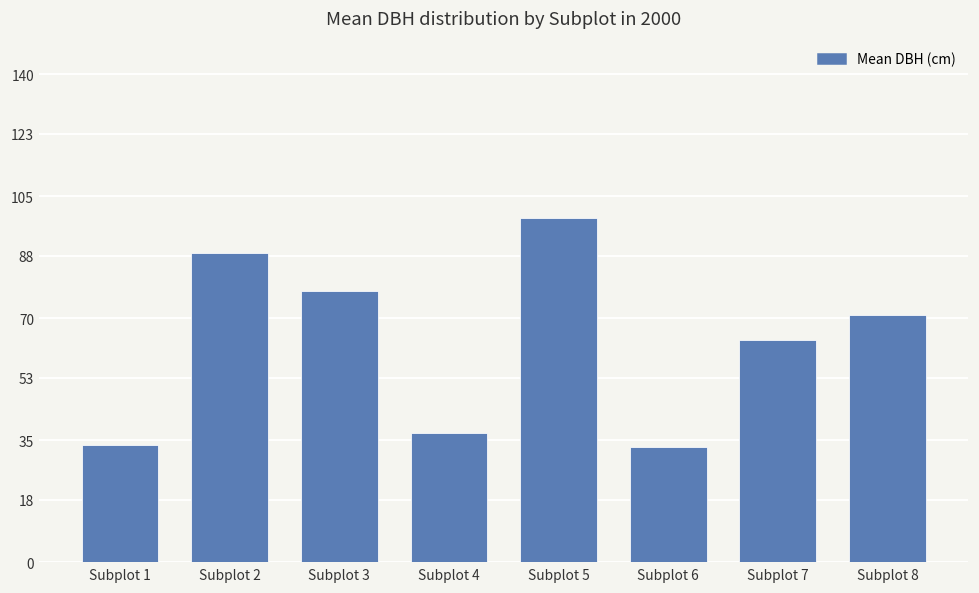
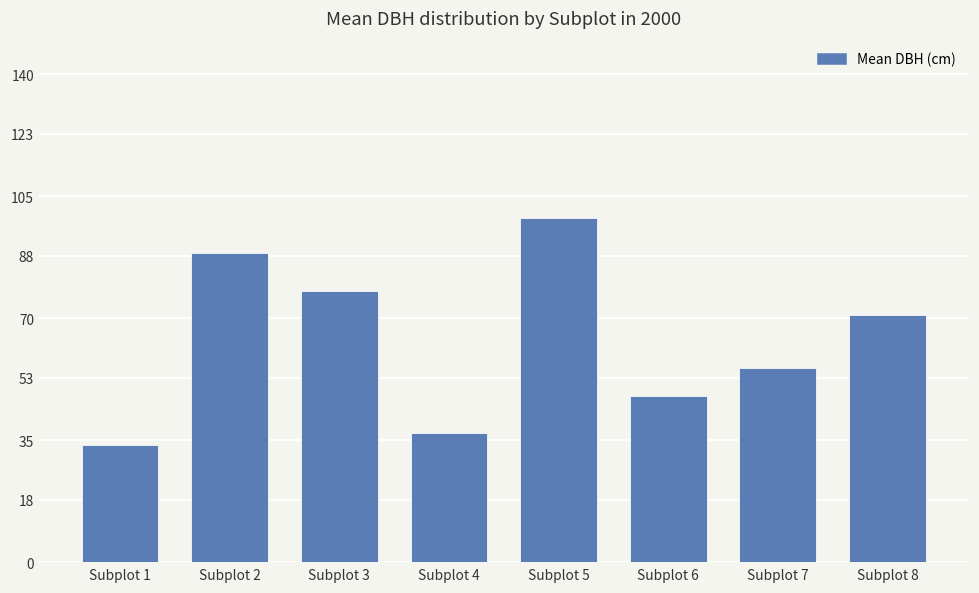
Subplot 6: 33 -> 48
Subplot 7: 64 -> 56
